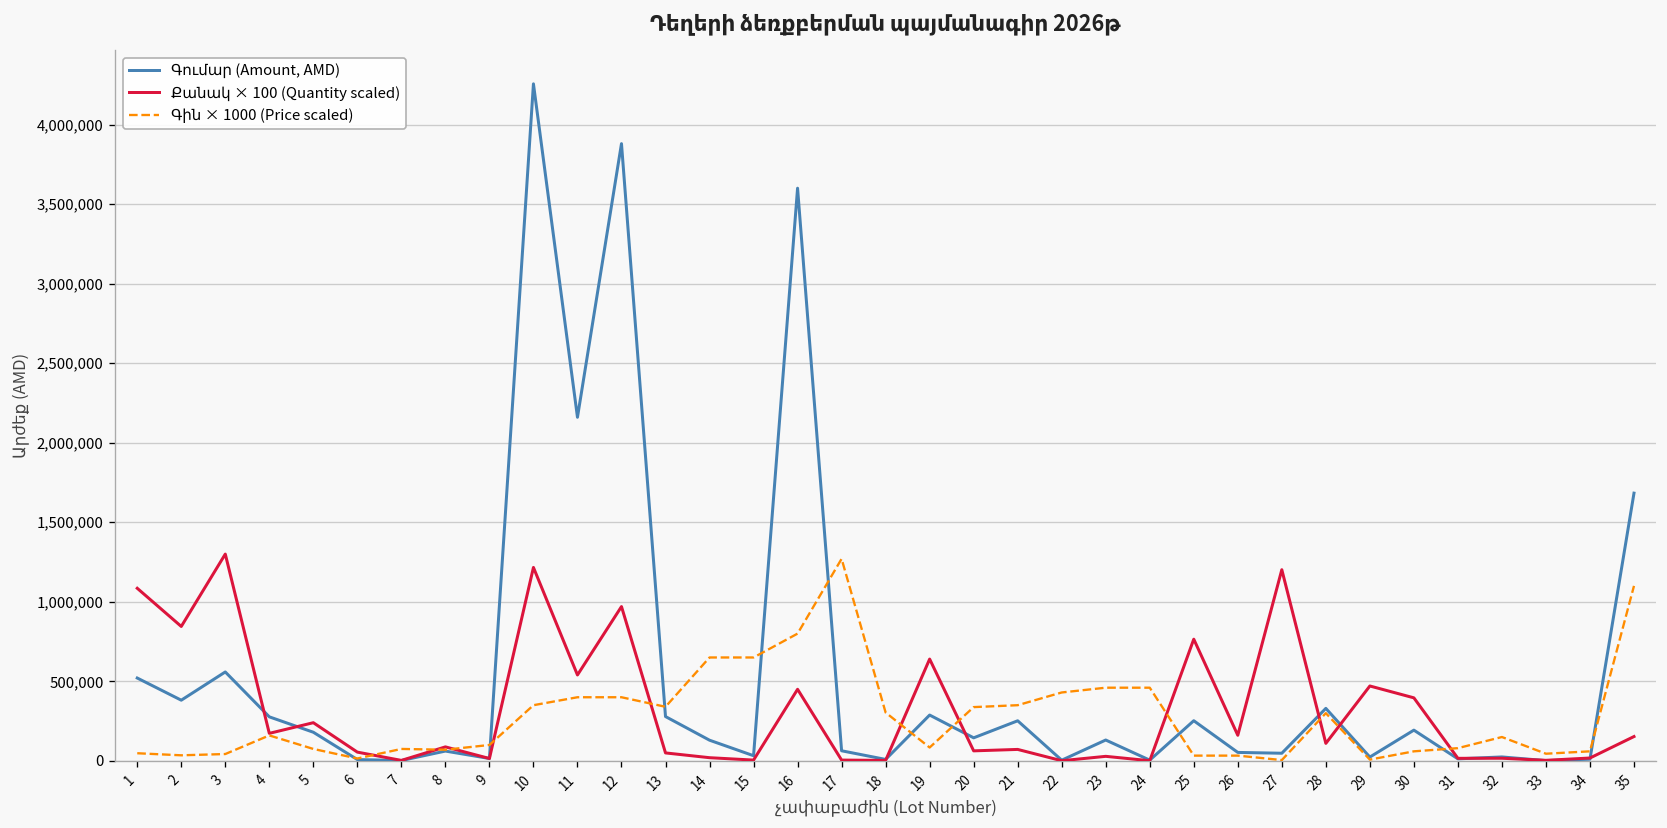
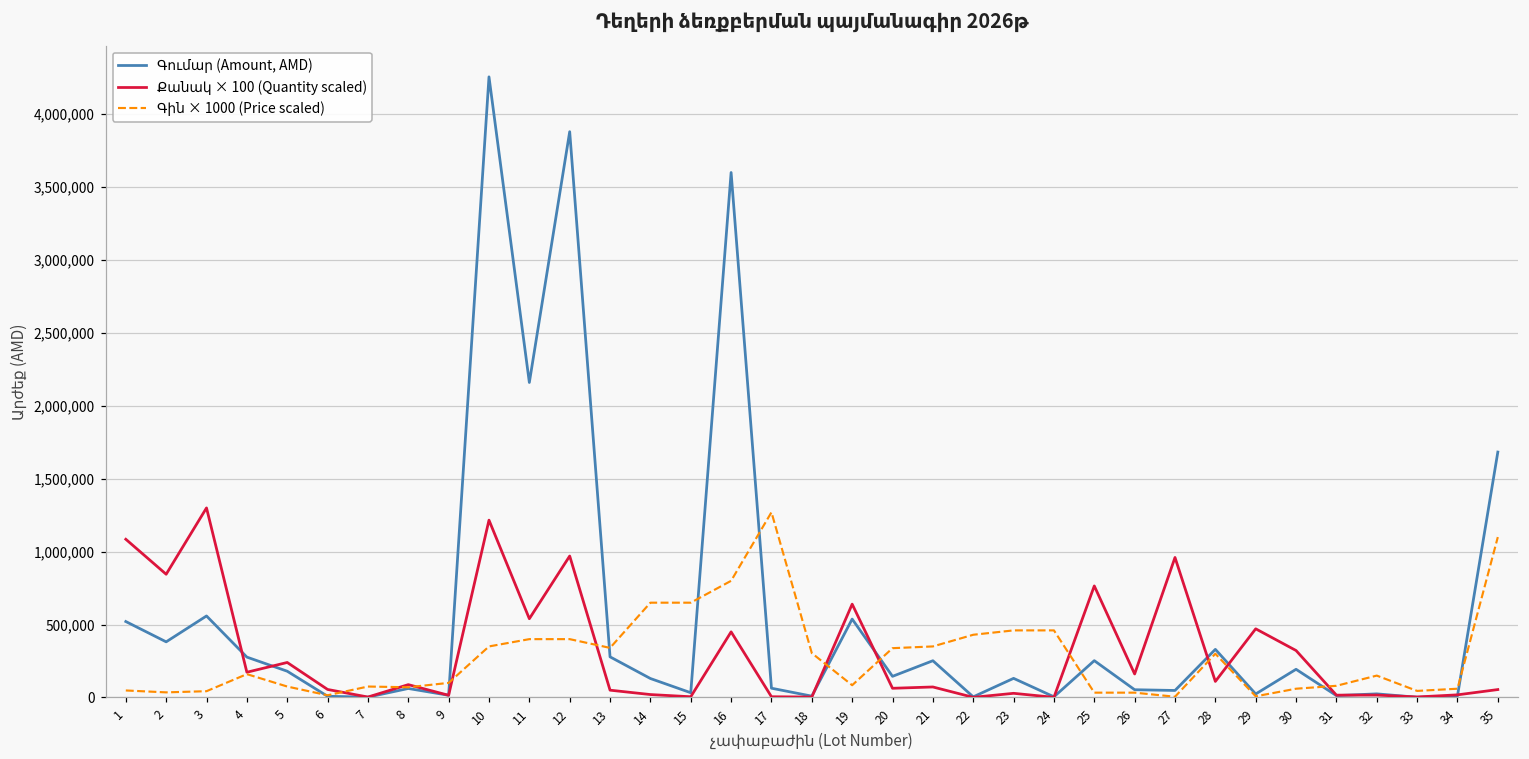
Գումար (Amount, AMD), 19: 290,000 -> 540,000
Քանակ × 100 (Quantity scaled), 27: 1,200,000 -> 960,000
Քանակ × 100 (Quantity scaled), 30: 400,000 -> 320,000
Քանակ × 100 (Quantity scaled), 35: 150,000 -> 50,000
